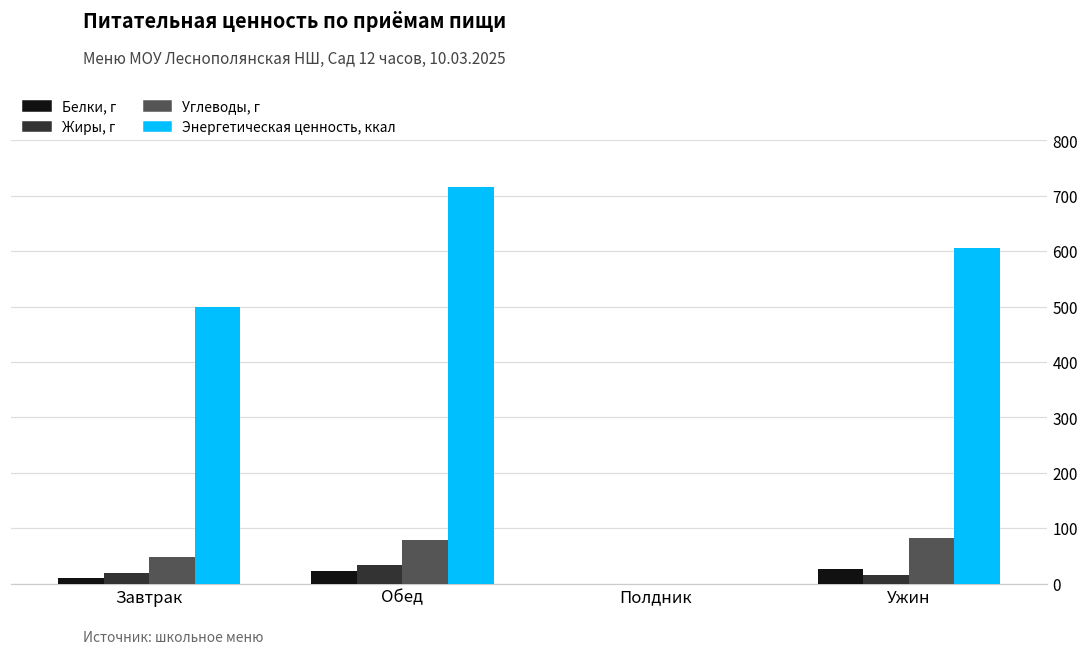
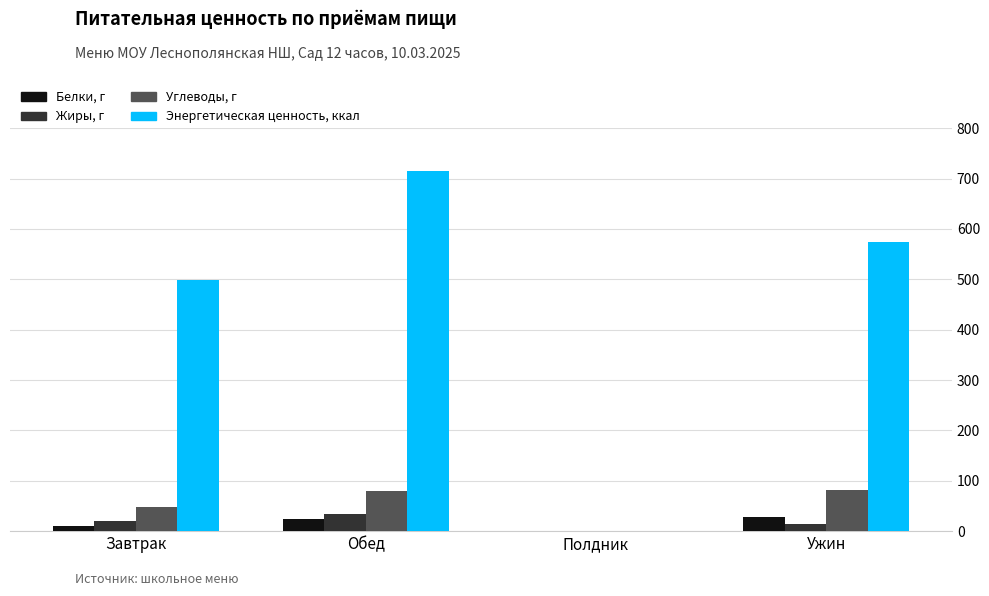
Энергетическая ценность, ккал, Ужин: 610 -> 570
